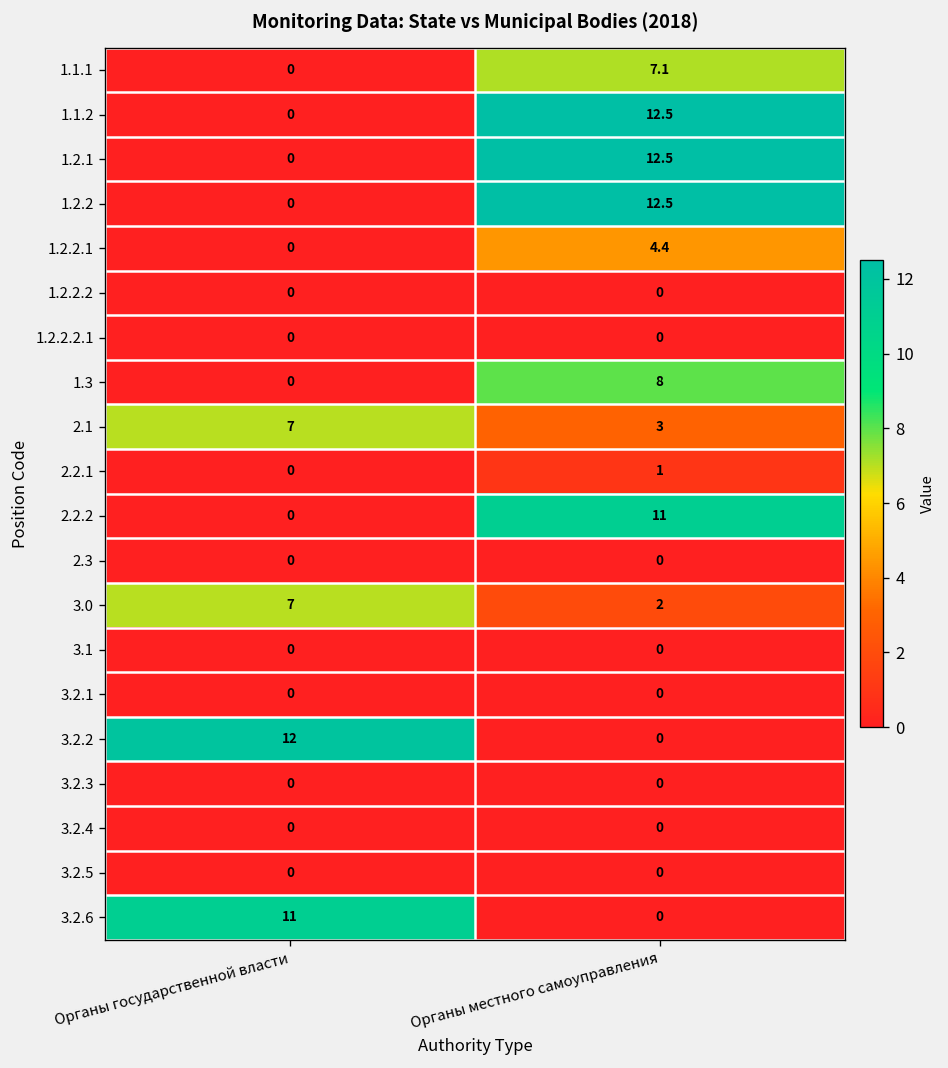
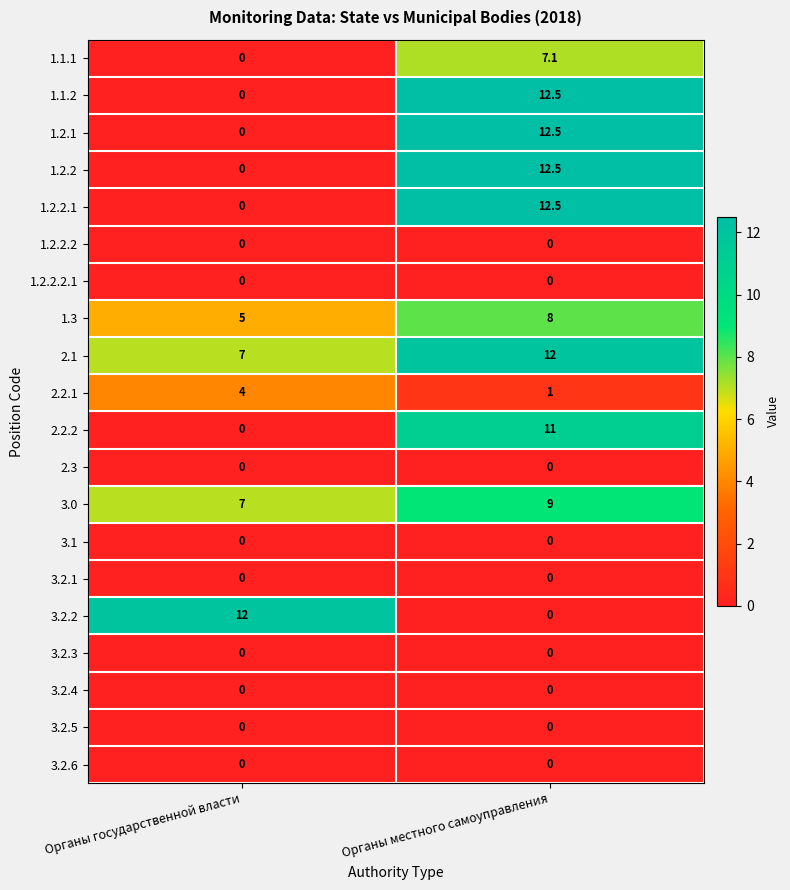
1.2.2.1, Органы местного самоуправления: 4.4 -> 12.5
1.3, Органы государственной власти: 0 -> 5
2.1, Органы местного самоуправления: 3 -> 12
2.2.1, Органы государственной власти: 0 -> 4
3.0, Органы местного самоуправления: 2 -> 9
3.2.6, Органы государственной власти: 11 -> 0
